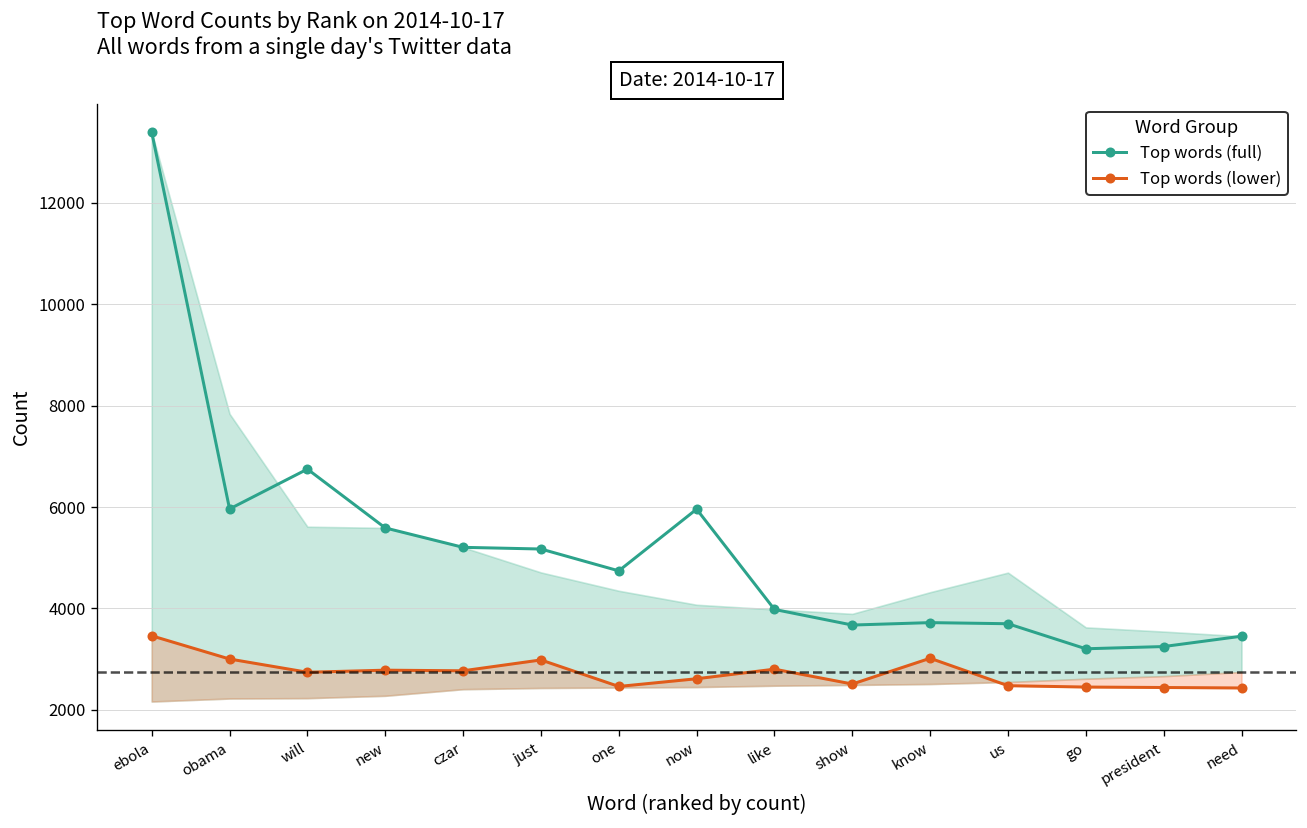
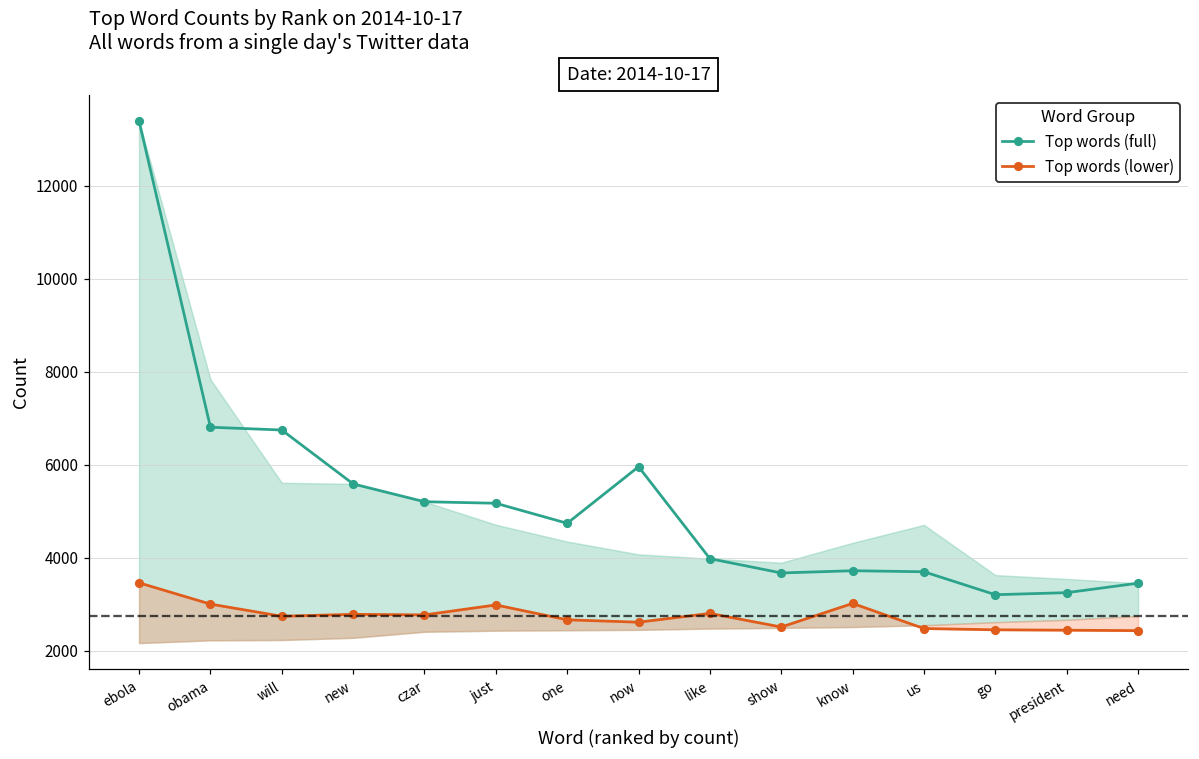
Top words (full), obama: 6000 -> 6800
Top words (lower), one: 2500 -> 2700
